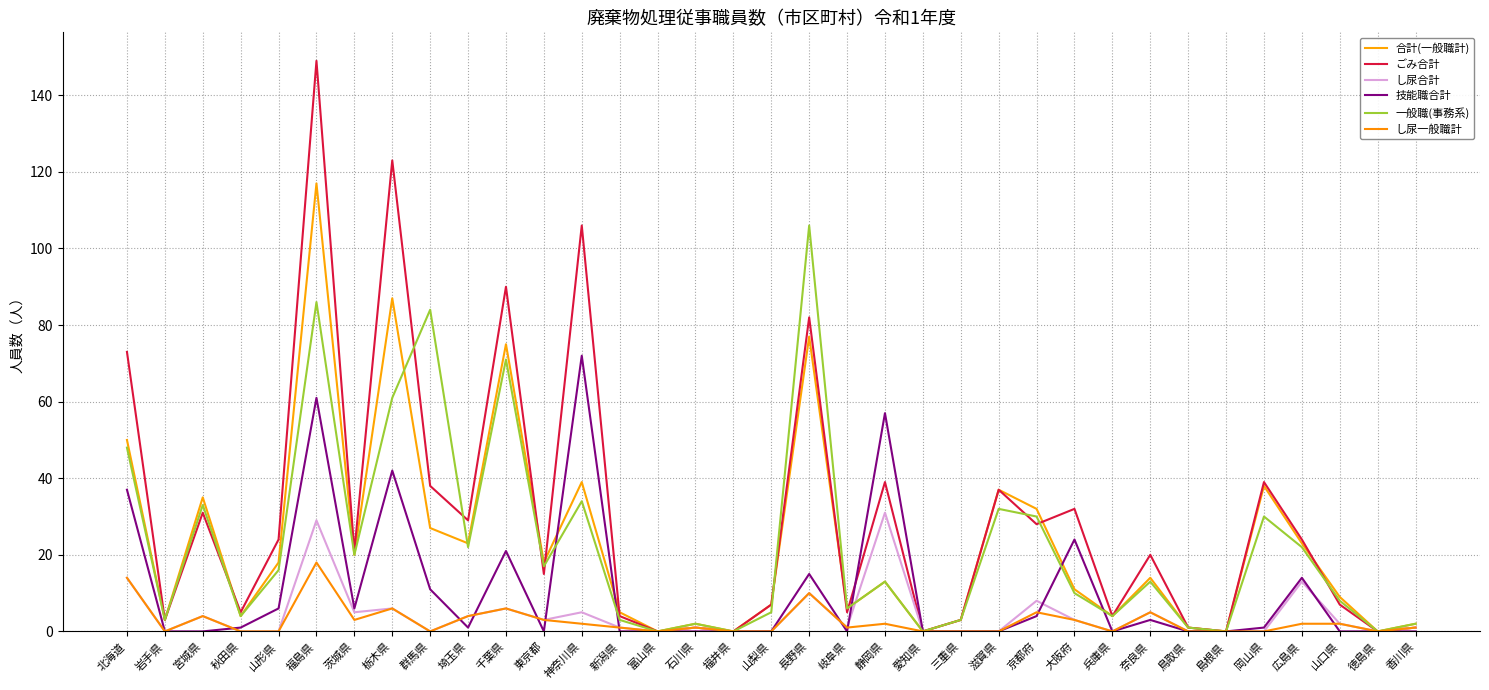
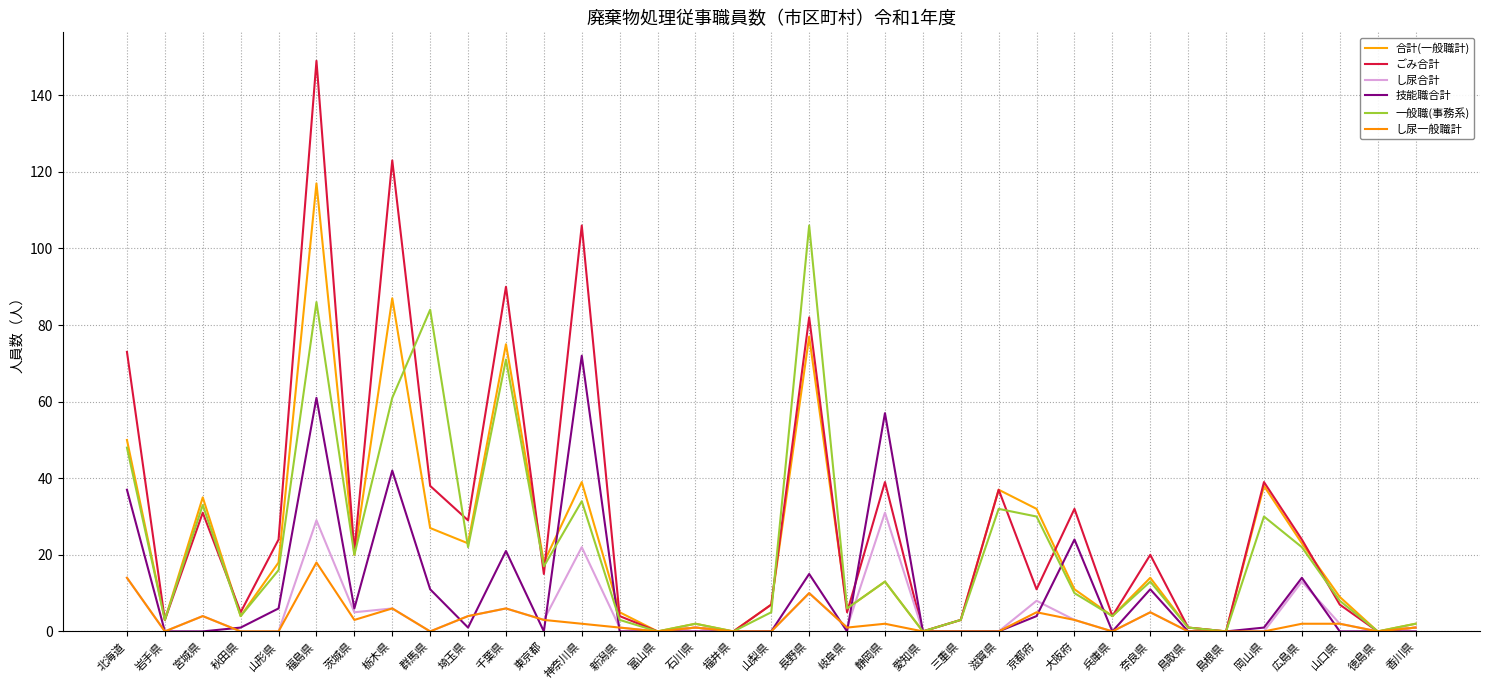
し尿合計, 神奈川県: 5 -> 22
ごみ合計, 京都府: 28 -> 11
技能職合計, 奈良県: 3 -> 11
